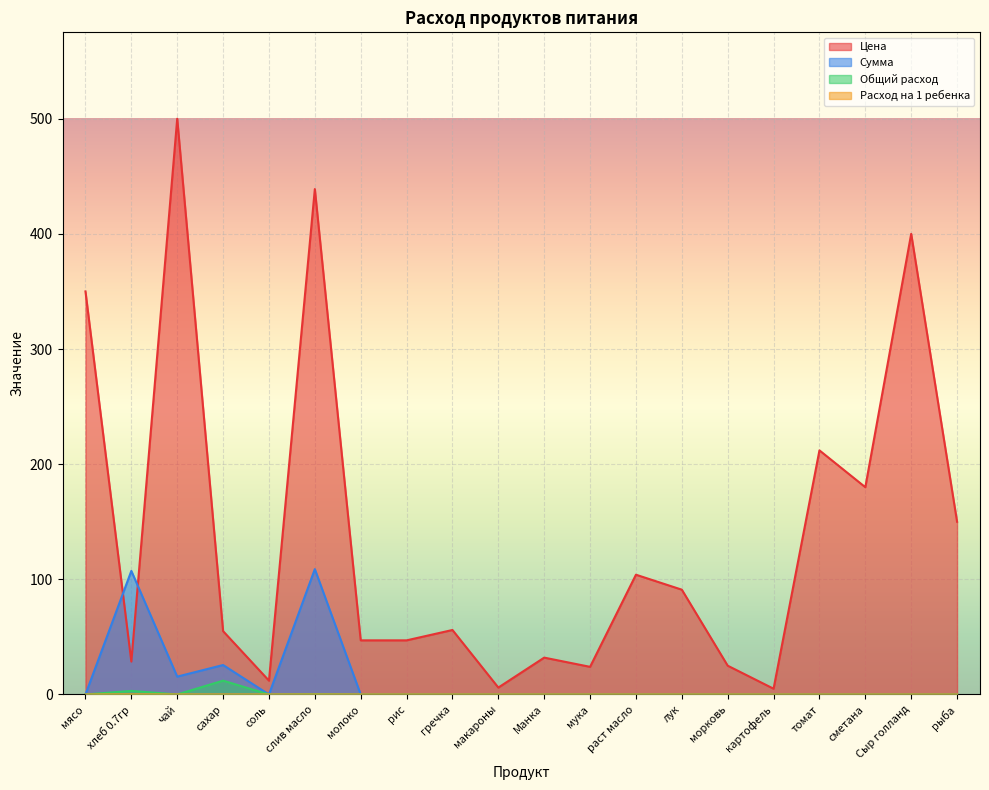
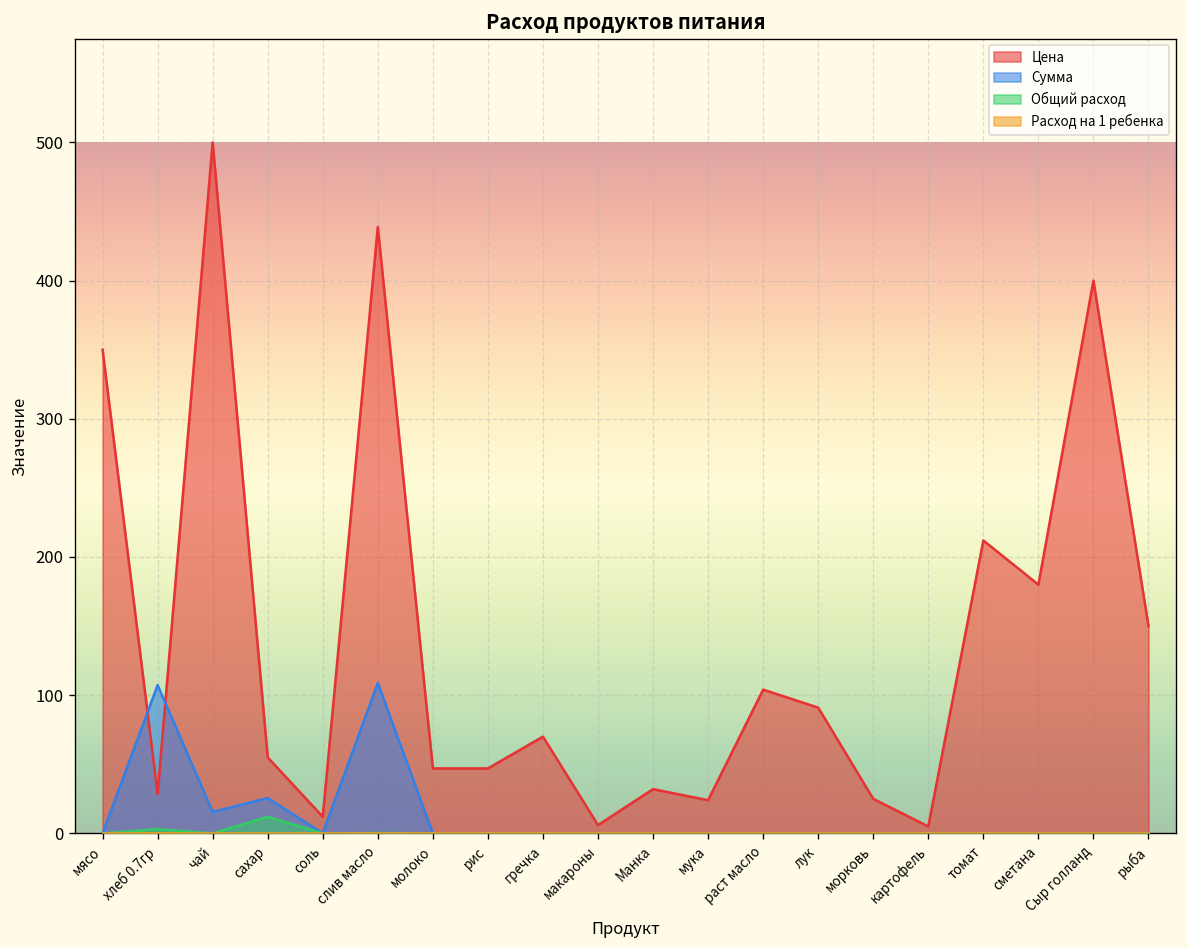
Цена, гречка: 56 -> 70
